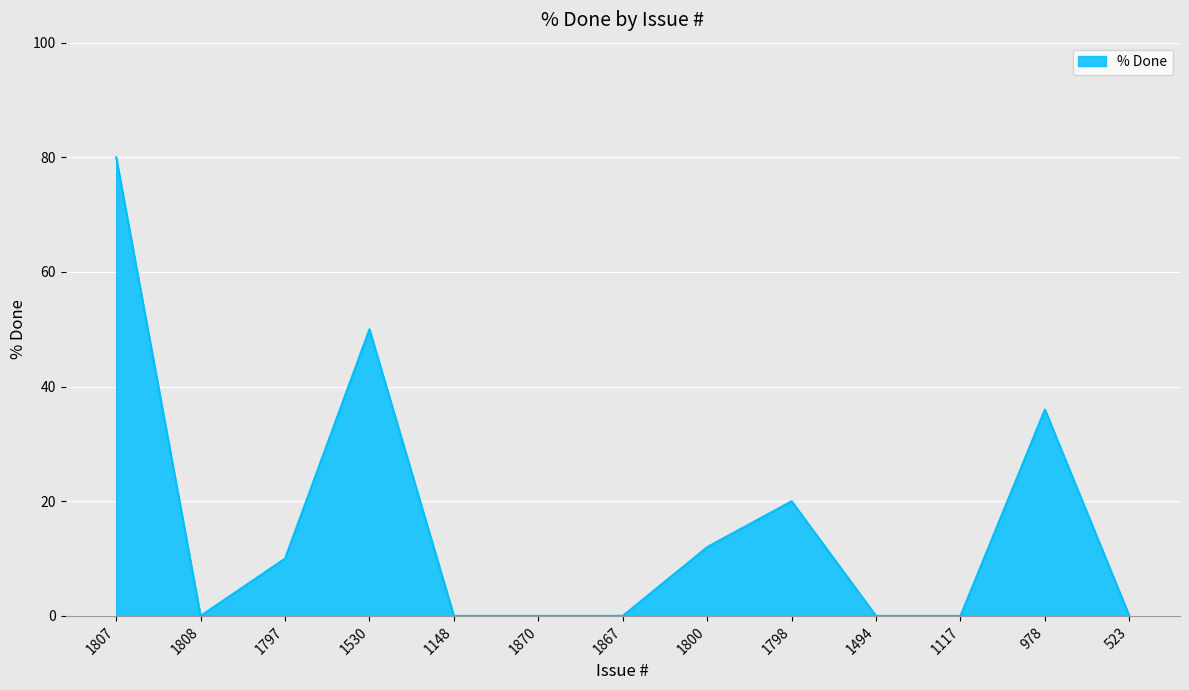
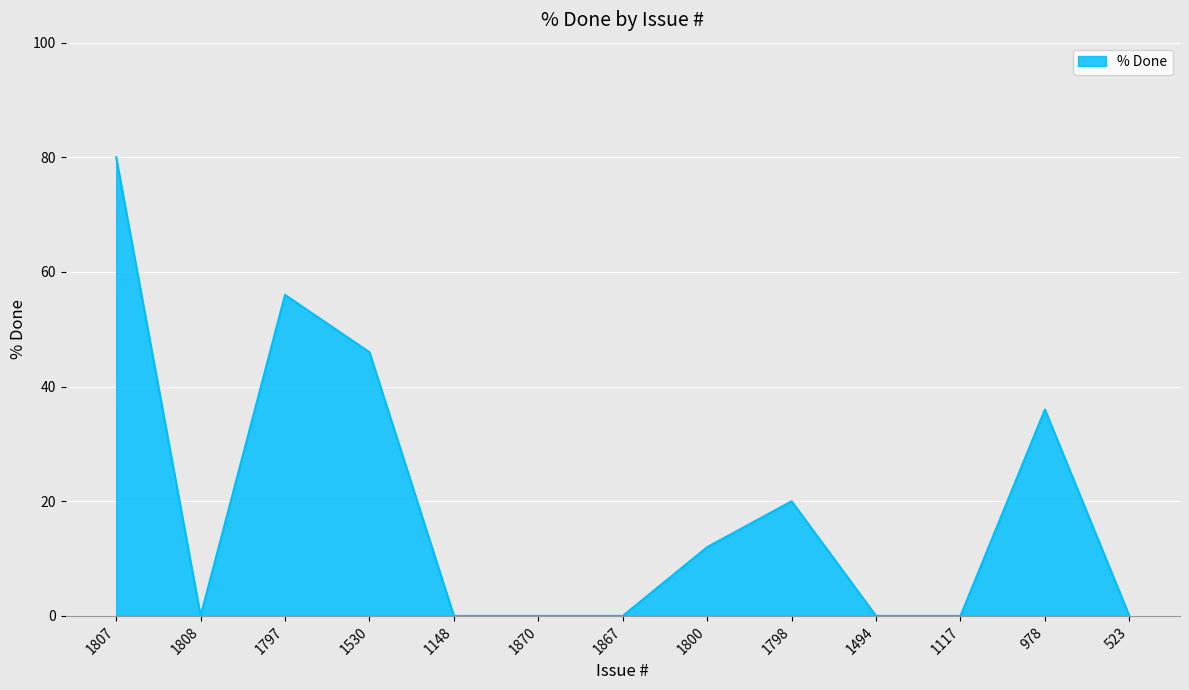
1797: 10 -> 56
1530: 50 -> 46
